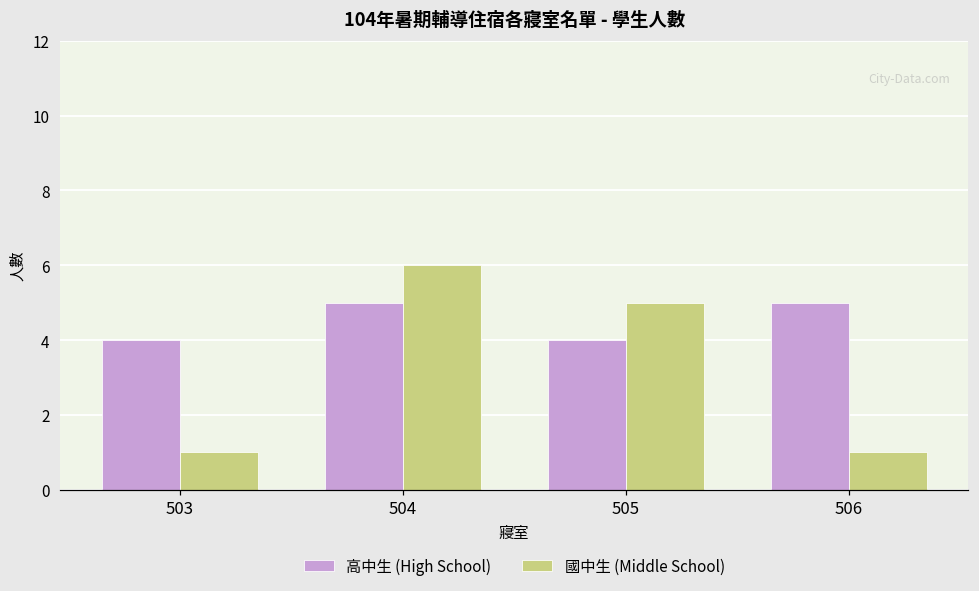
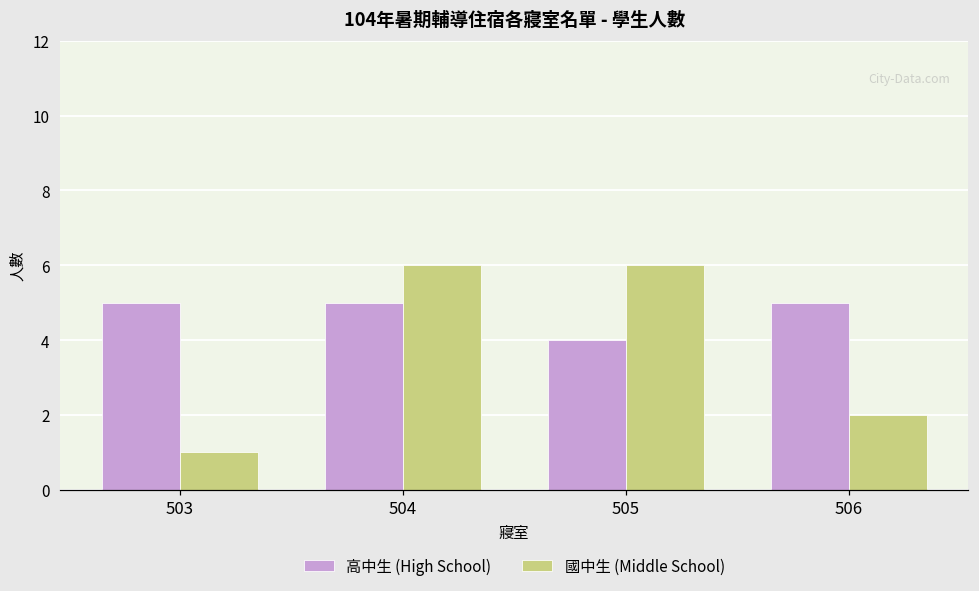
高中生 (High School), 503: 4 -> 5
國中生 (Middle School), 505: 5 -> 6
國中生 (Middle School), 506: 1 -> 2
